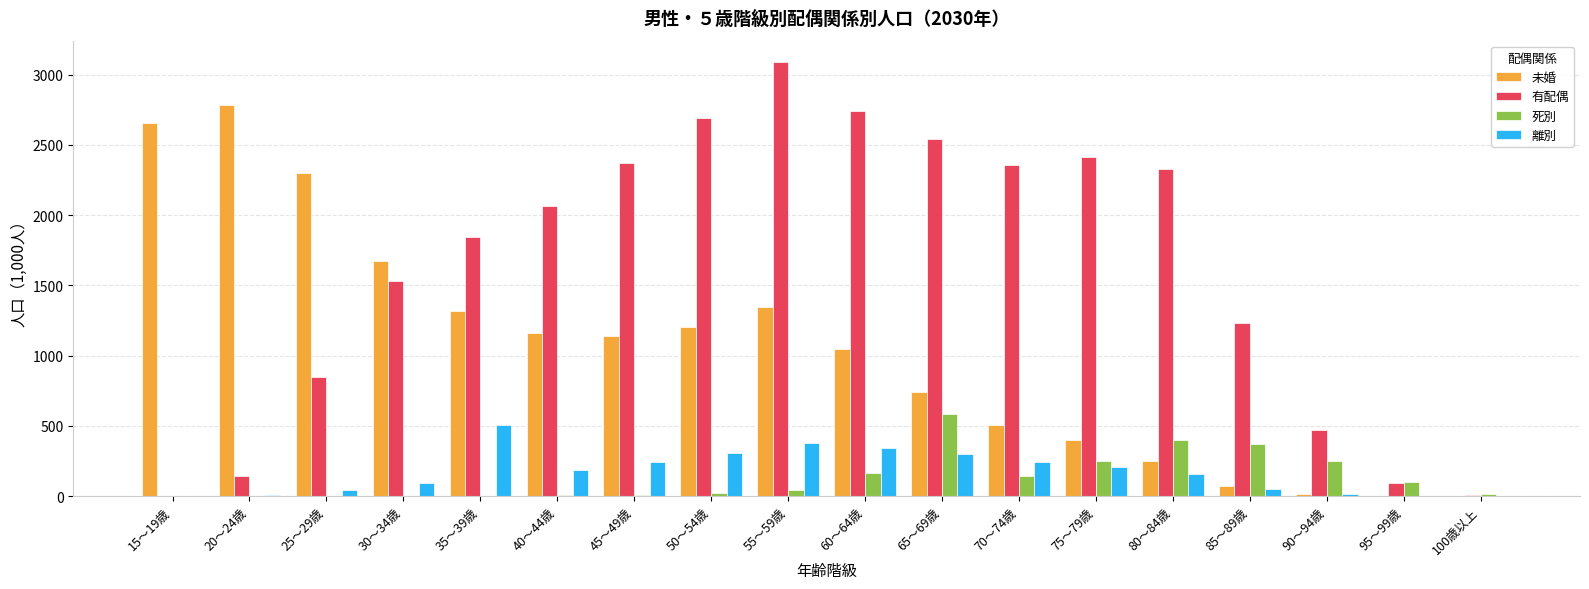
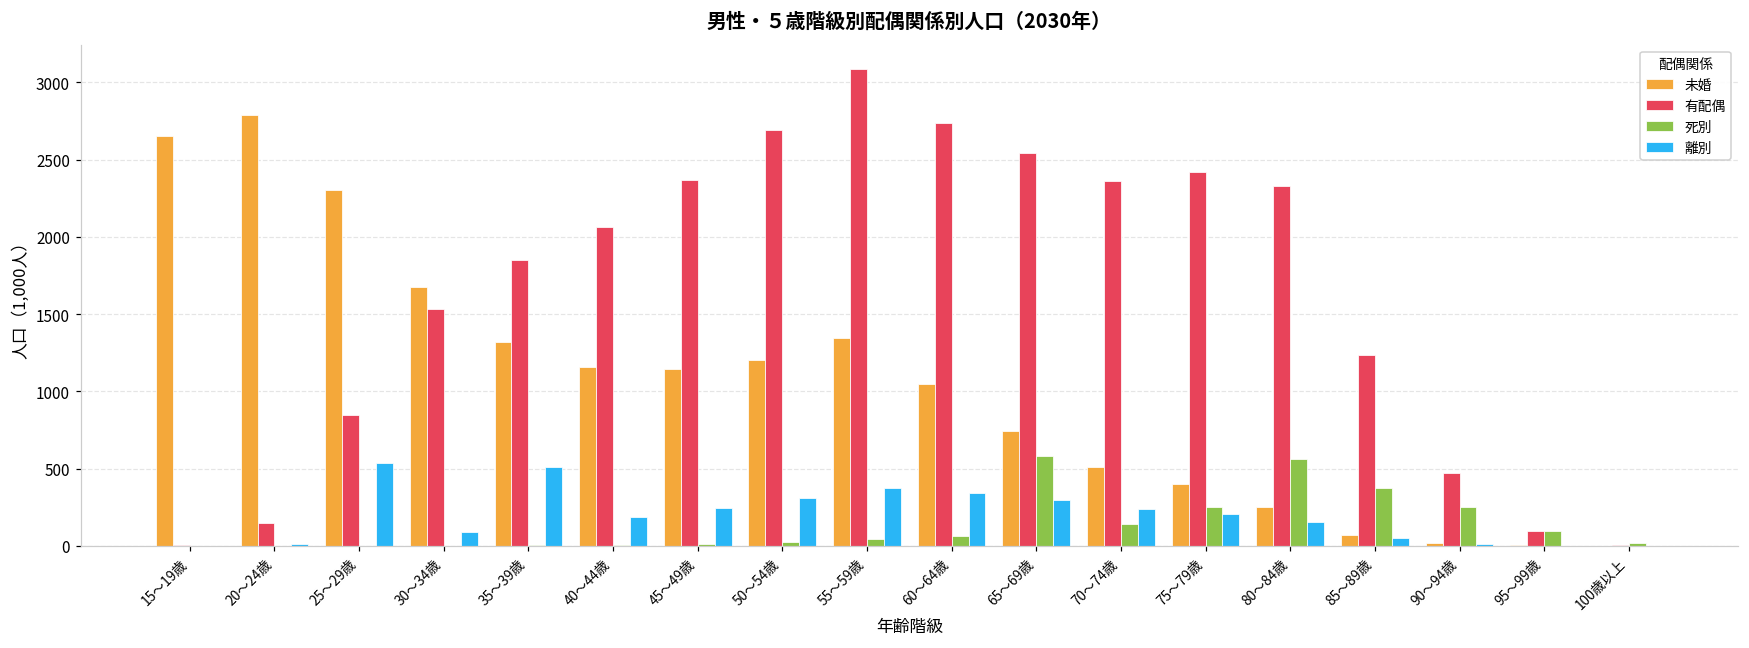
離別, 25～29歳: 40 -> 530
死別, 60～64歳: 160 -> 60
死別, 80～84歳: 400 -> 560
